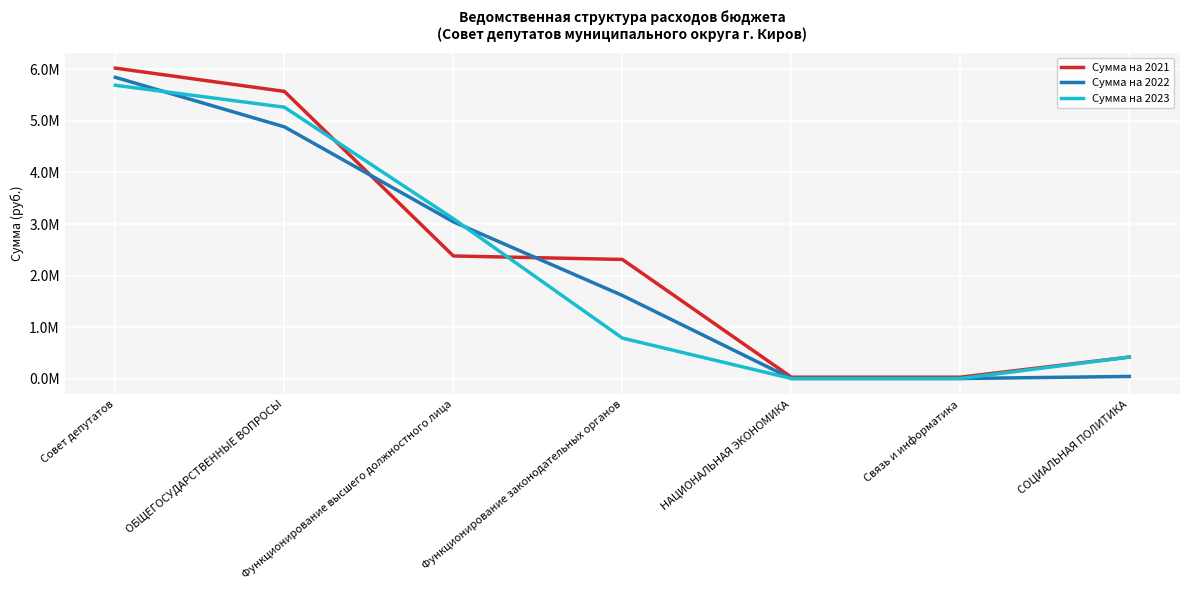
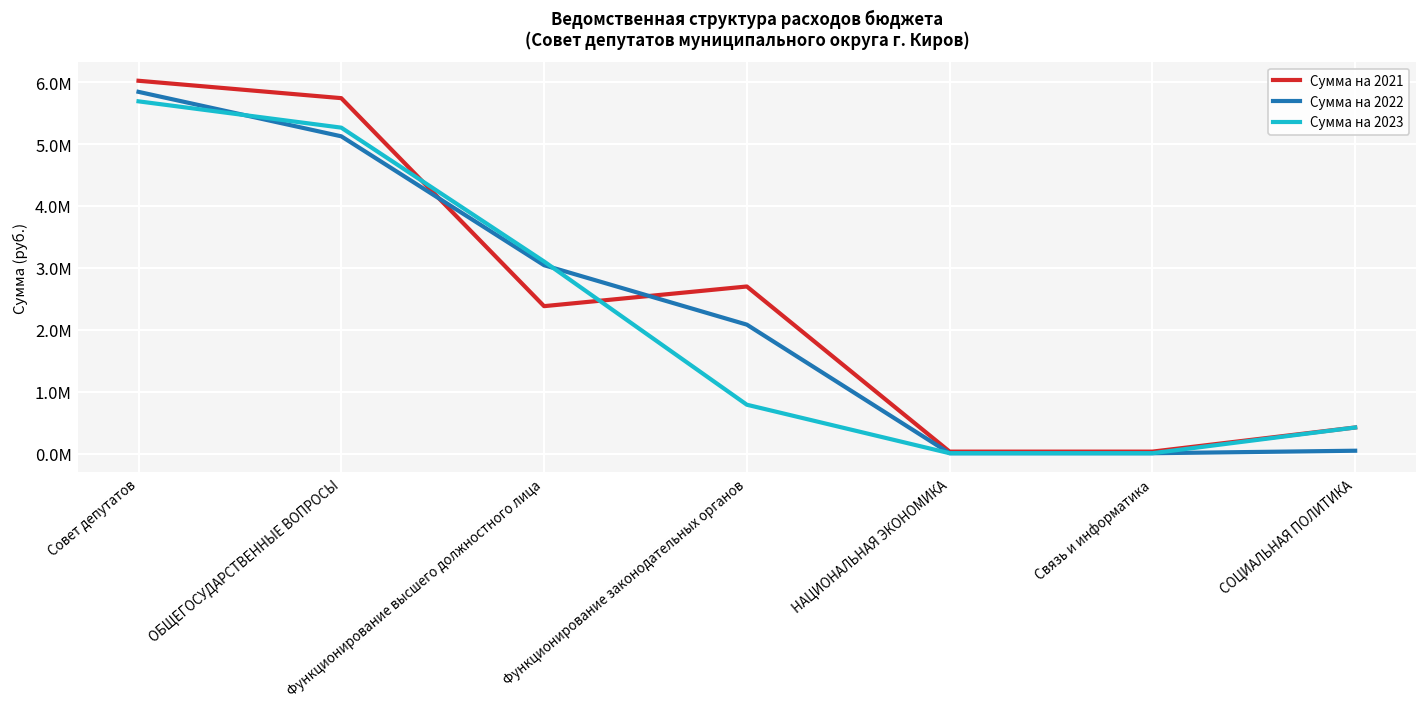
Сумма на 2021, ОБЩЕГОСУДАРСТВЕННЫЕ ВОПРОСЫ: 5600000 -> 5700000
Сумма на 2022, ОБЩЕГОСУДАРСТВЕННЫЕ ВОПРОСЫ: 4900000 -> 5100000
Сумма на 2021, Функционирование законодательных органов: 2300000 -> 2700000
Сумма на 2022, Функционирование законодательных органов: 1600000 -> 2100000
